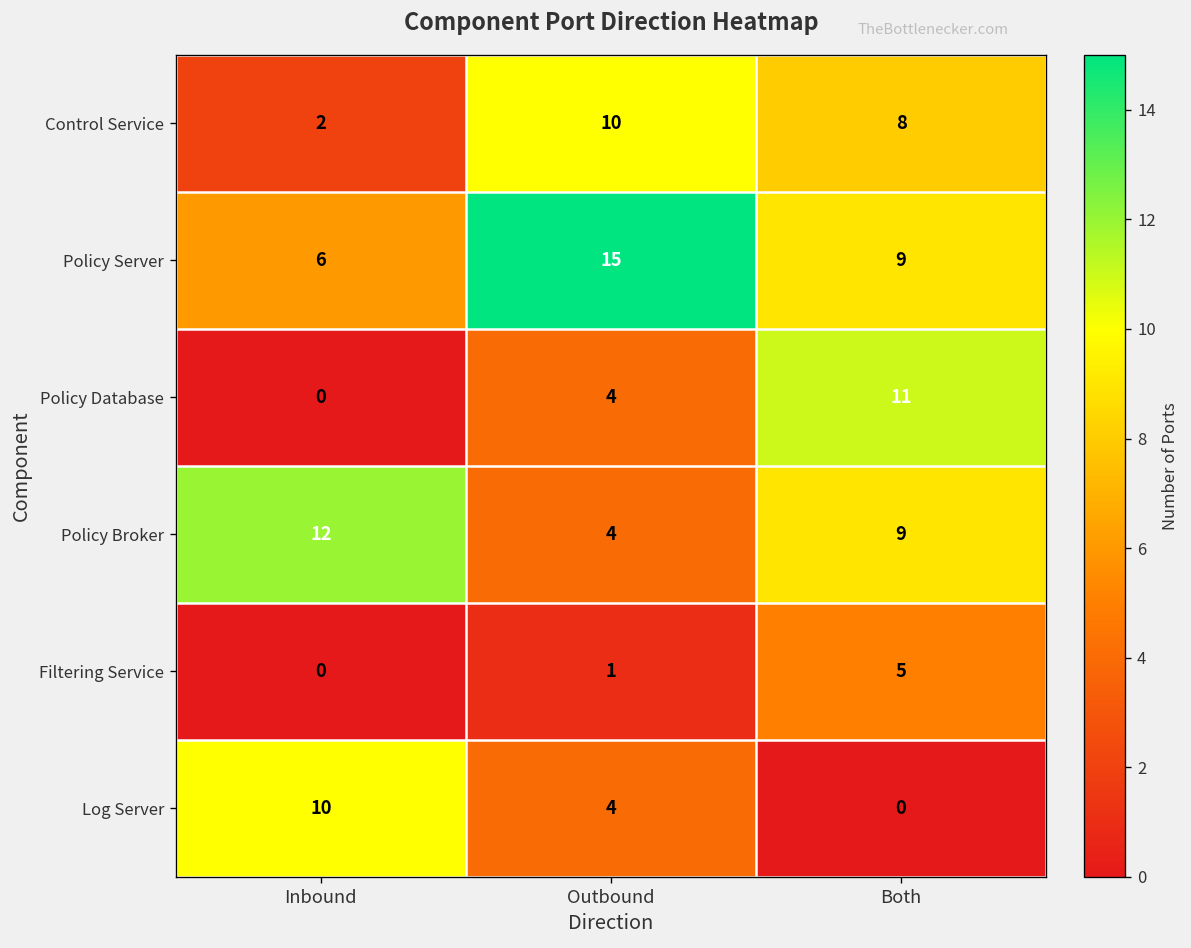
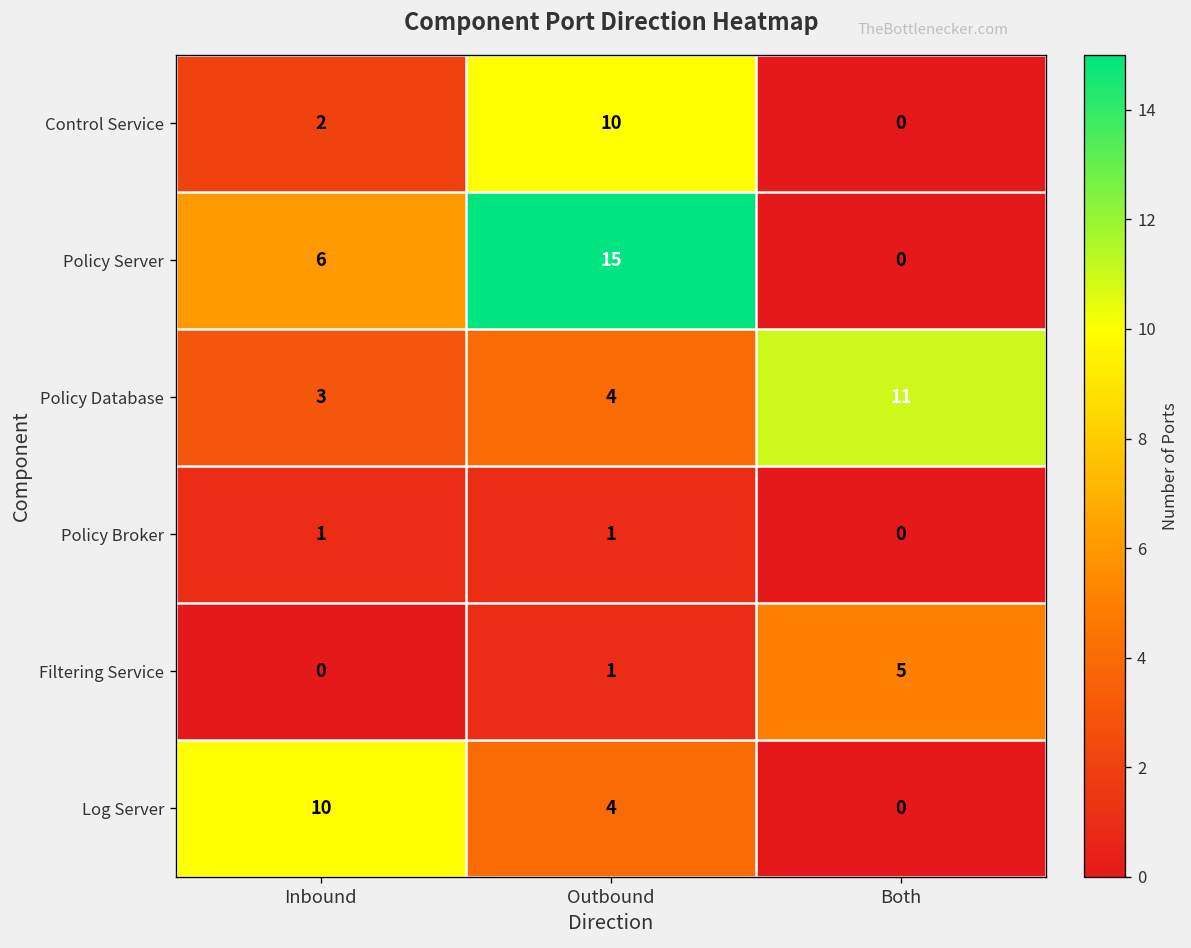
Control Service, Both: 8 -> 0
Policy Server, Both: 9 -> 0
Policy Database, Inbound: 0 -> 3
Policy Broker, Inbound: 12 -> 1
Policy Broker, Outbound: 4 -> 1
Policy Broker, Both: 9 -> 0
